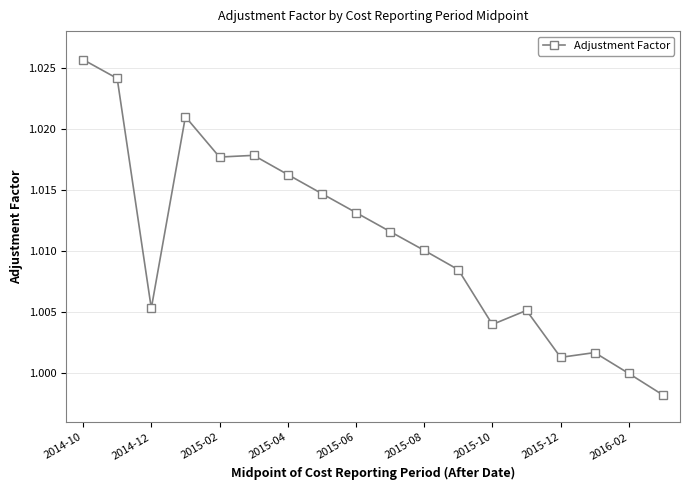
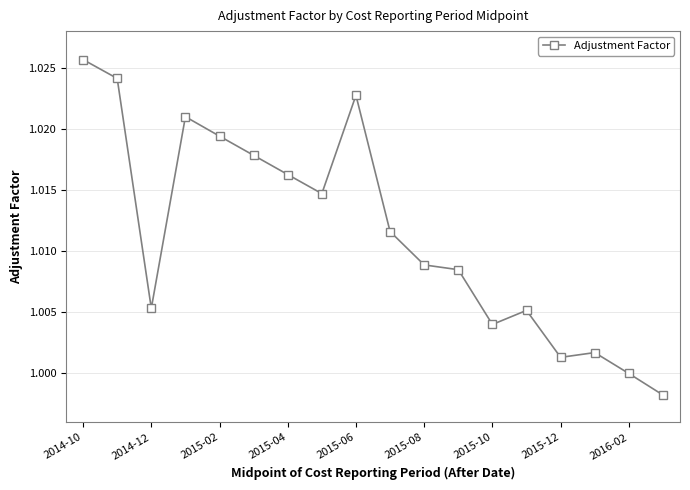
2015-02: 1.0177 -> 1.0194
2015-06: 1.0132 -> 1.0228
2015-08: 1.0101 -> 1.0089
